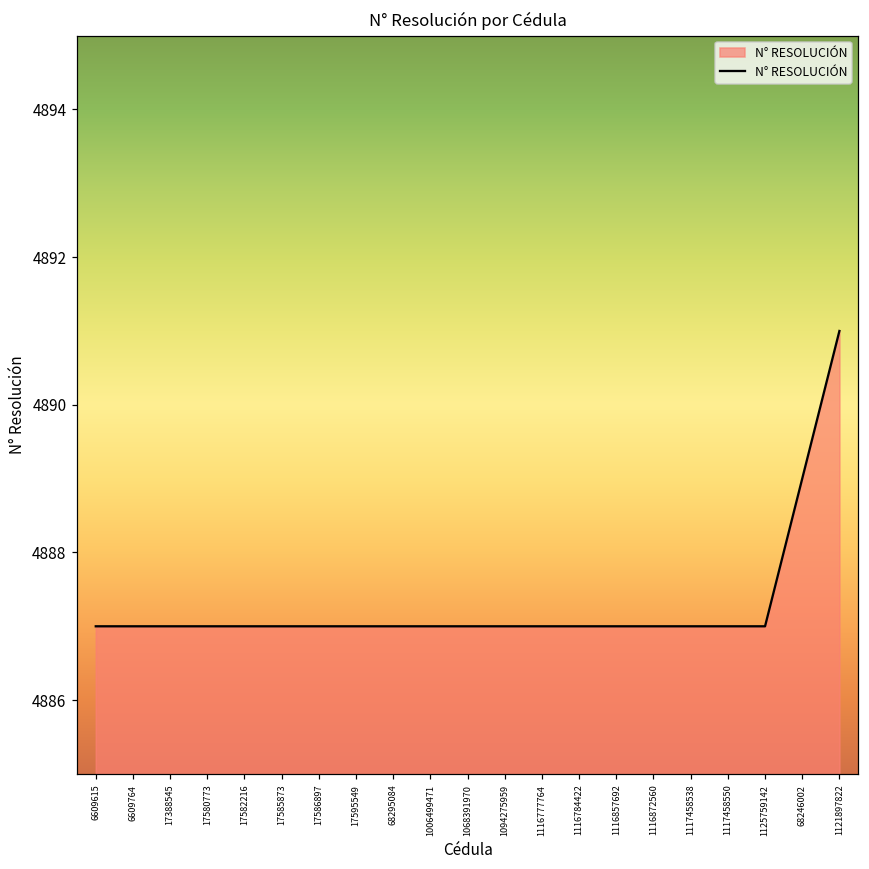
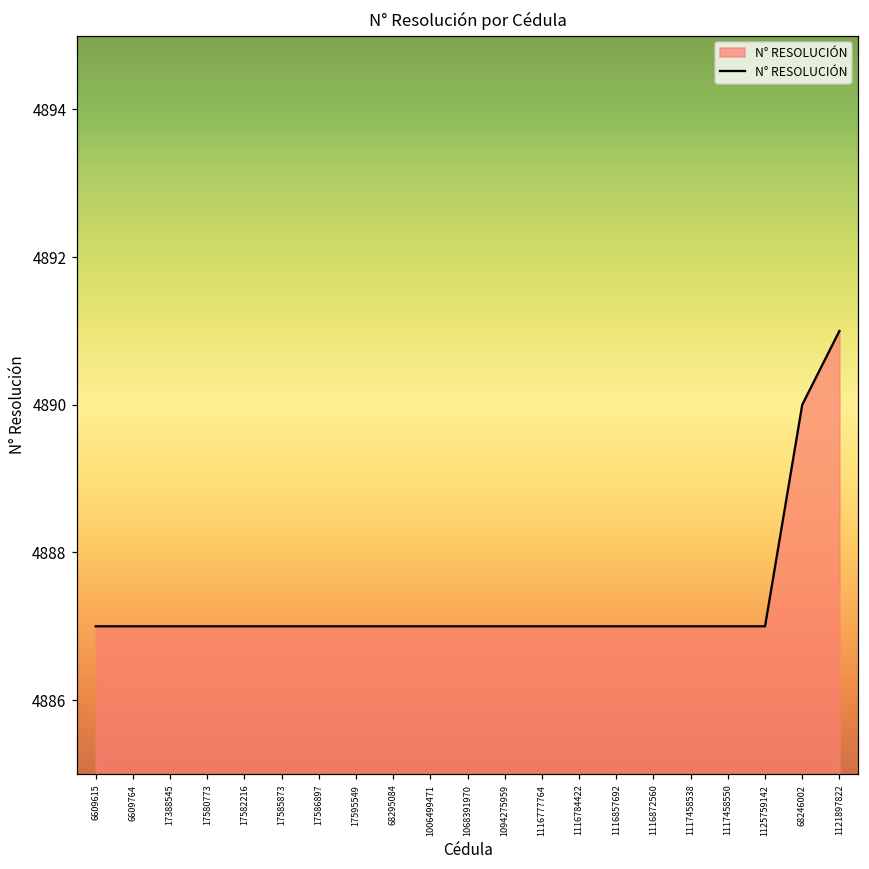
68246002: 4889 -> 4890
